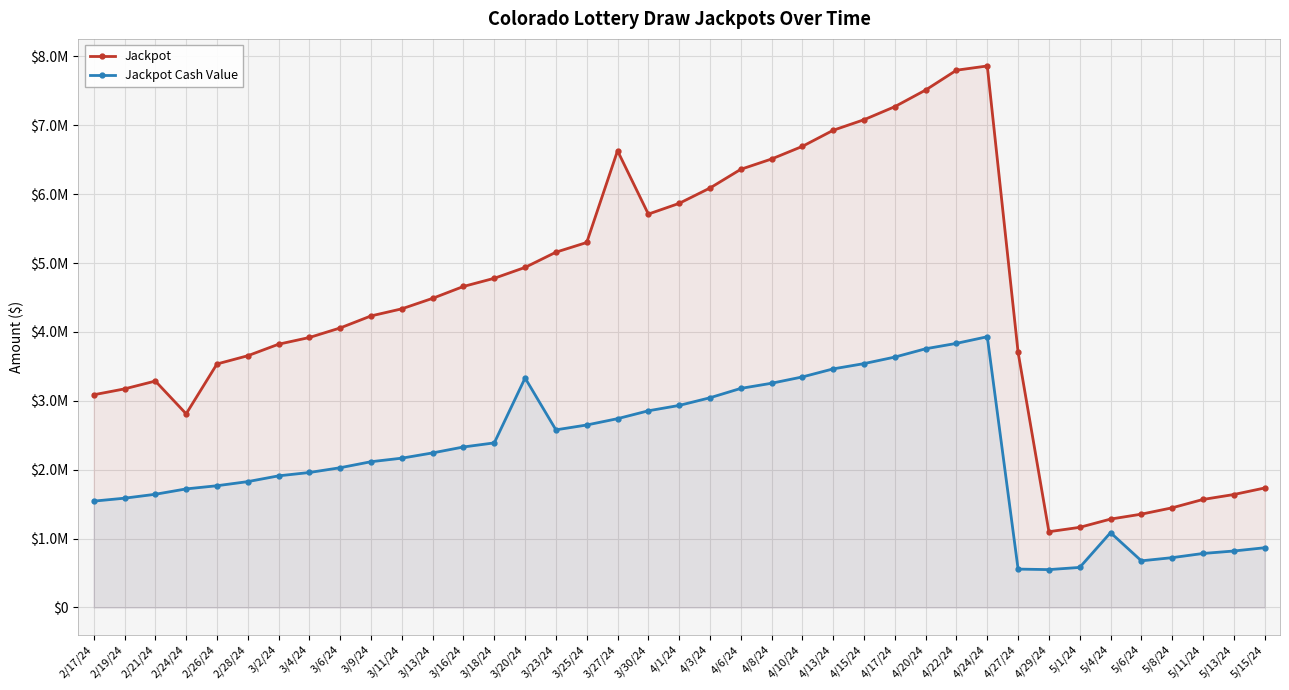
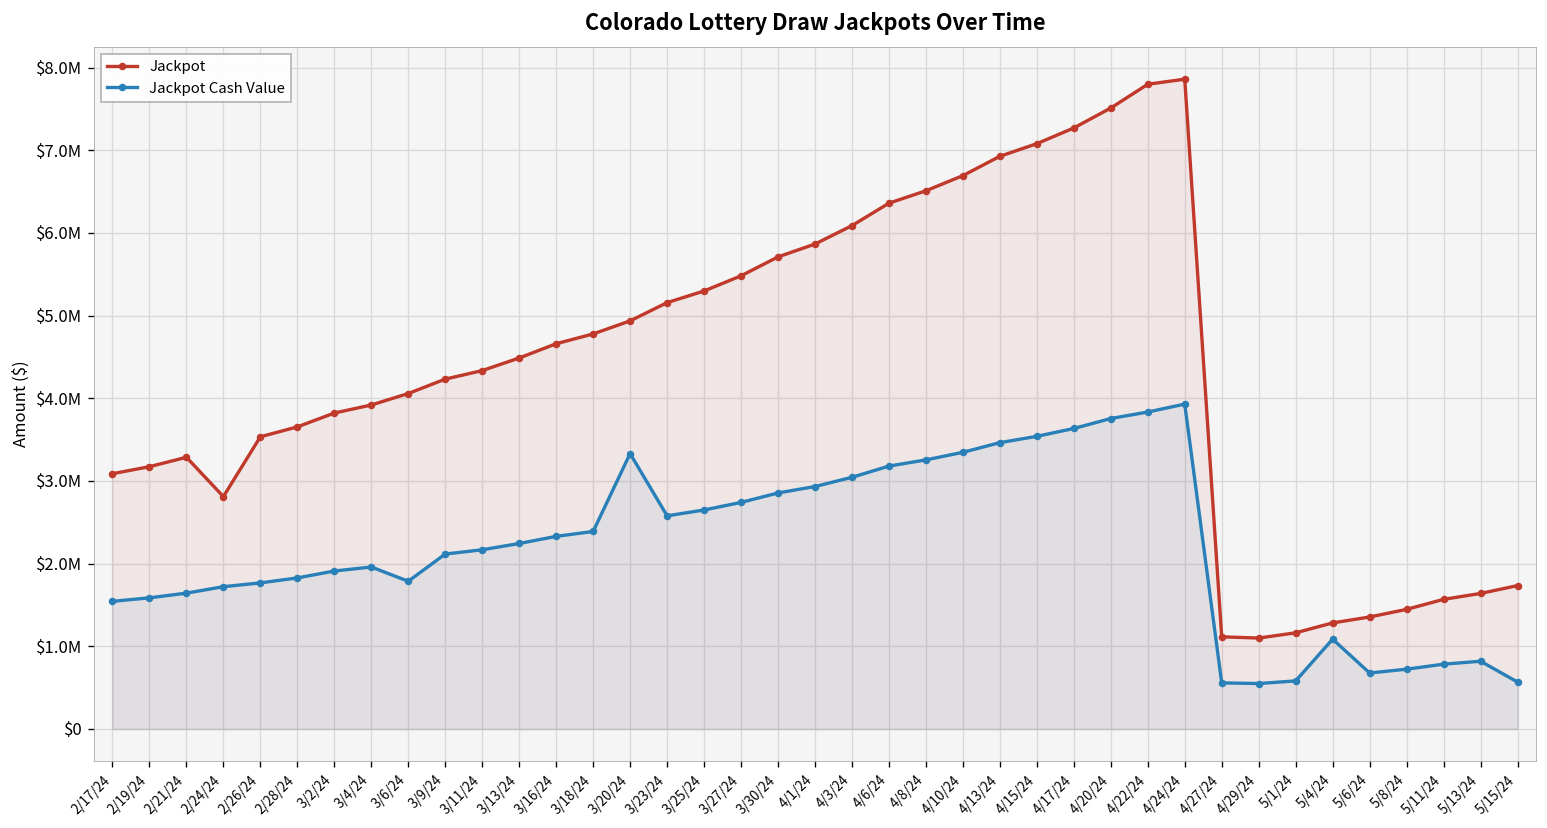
Jackpot Cash Value, 3/6/24: $2000000 -> $1800000
Jackpot, 3/27/24: $6600000 -> $5500000
Jackpot, 4/27/24: $3700000 -> $1100000
Jackpot Cash Value, 5/15/24: $900000 -> $600000
